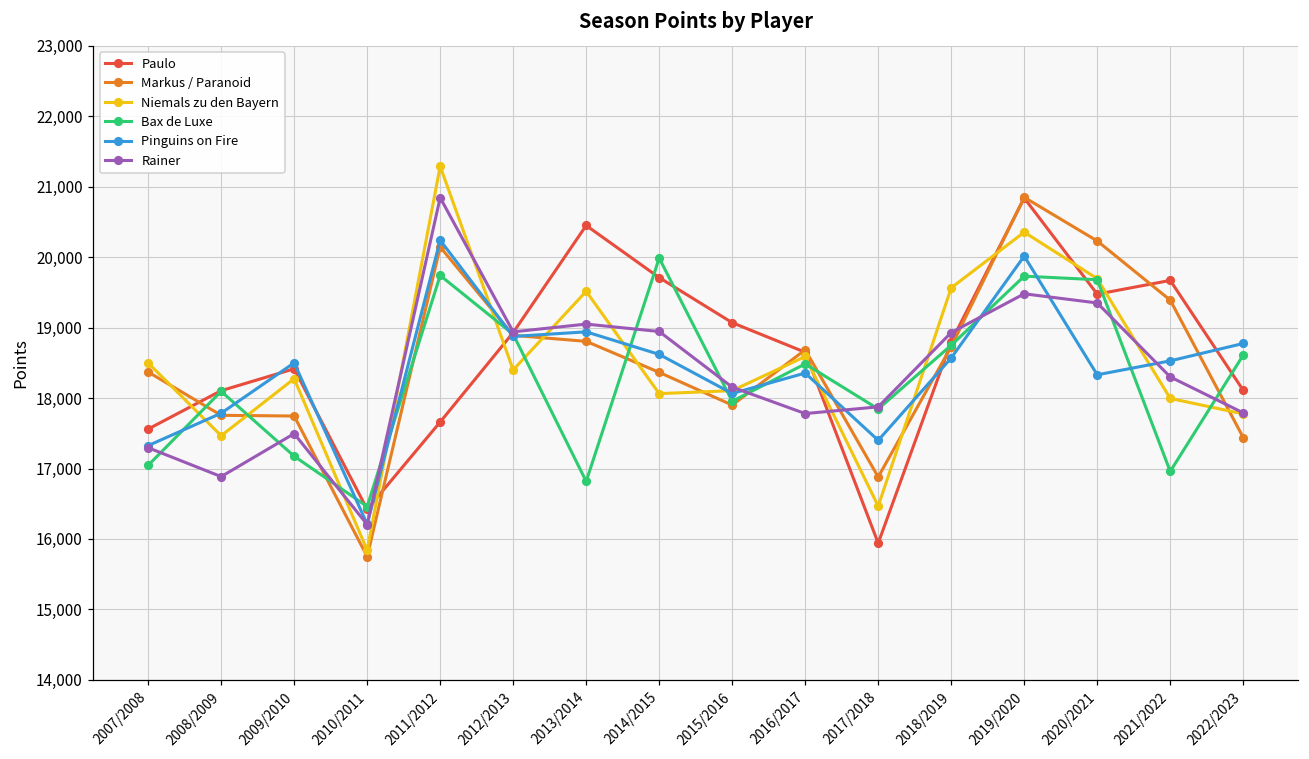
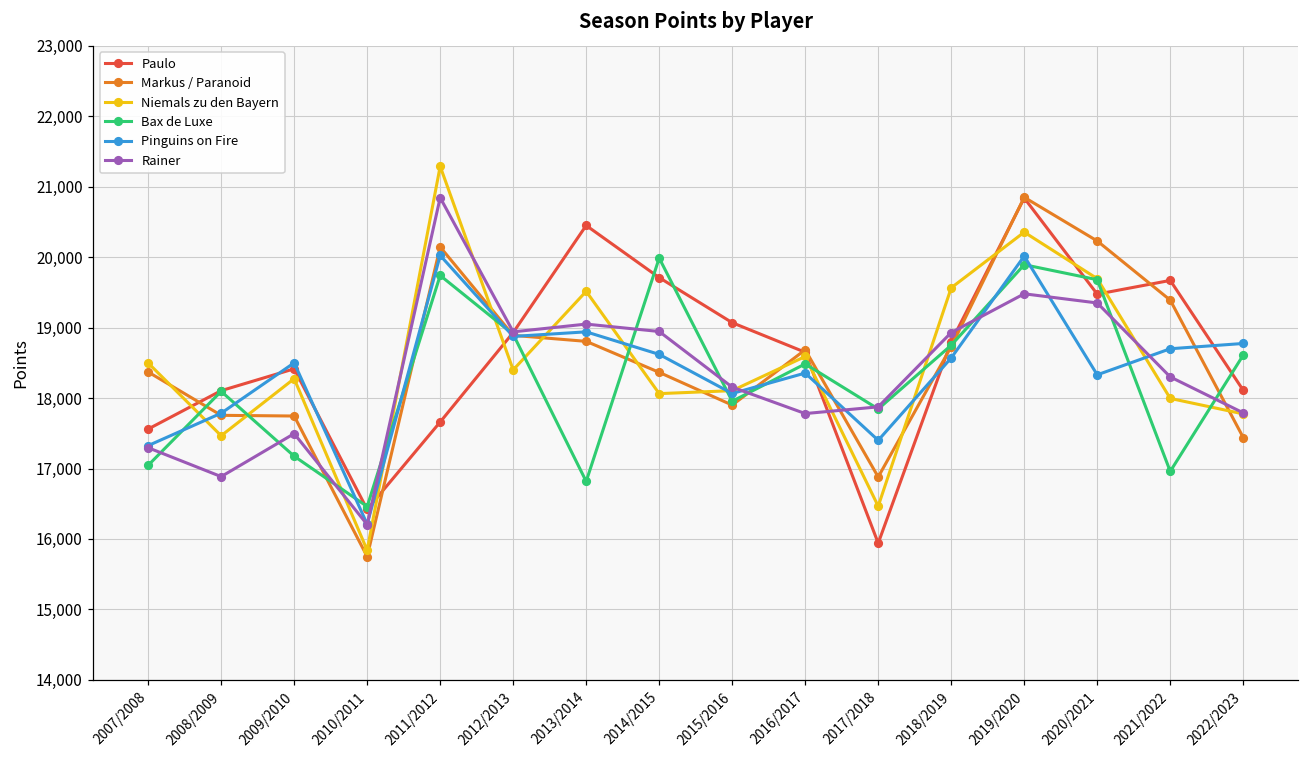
Pinguins on Fire, 2011/2012: 20,200 -> 20,000
Bax de Luxe, 2019/2020: 19,700 -> 19,900
Pinguins on Fire, 2021/2022: 18,500 -> 18,700
